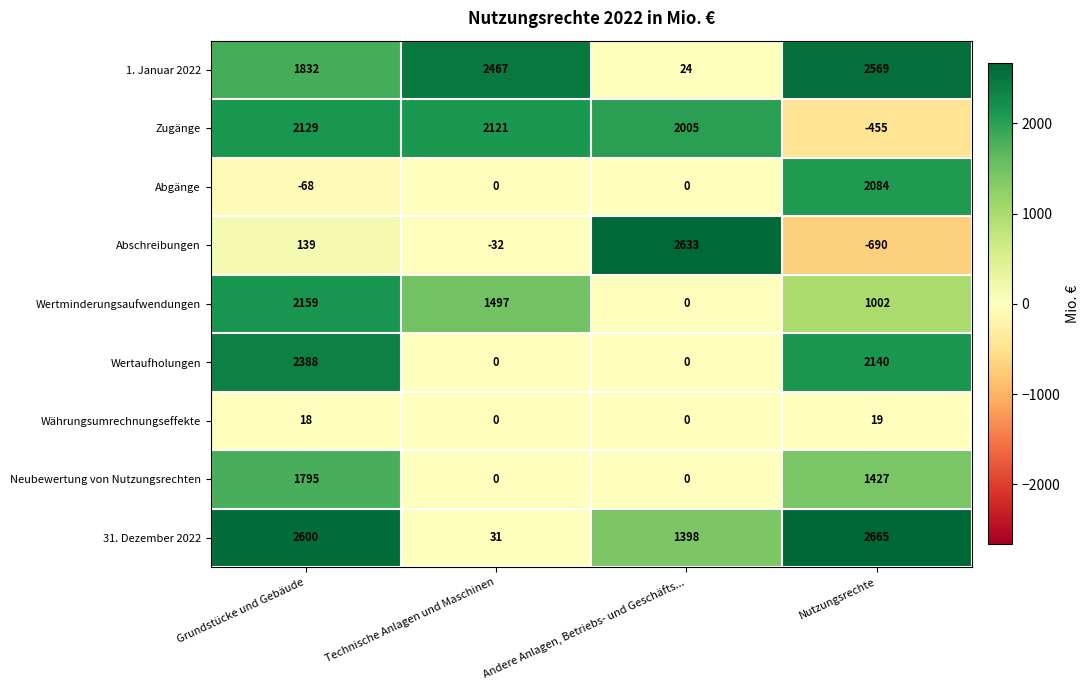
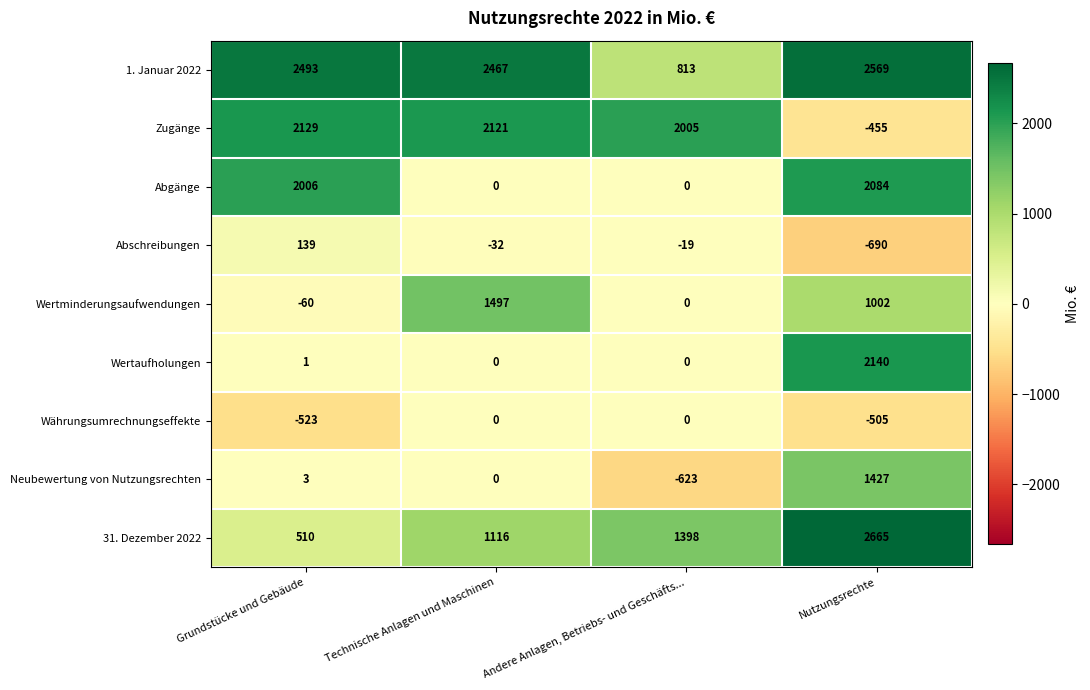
1. Januar 2022, Grundstücke und Gebäude: 1832 -> 2493
1. Januar 2022, Andere Anlagen, Betriebs- und Geschäfts...: 24 -> 813
Abgänge, Grundstücke und Gebäude: -68 -> 2006
Abschreibungen, Andere Anlagen, Betriebs- und Geschäfts...: 2633 -> -19
Wertminderungsaufwendungen, Grundstücke und Gebäude: 2159 -> -60
Wertaufholungen, Grundstücke und Gebäude: 2388 -> 1
Währungsumrechnungseffekte, Grundstücke und Gebäude: 18 -> -523
Währungsumrechnungseffekte, Nutzungsrechte: 19 -> -505
Neubewertung von Nutzungsrechten, Grundstücke und Gebäude: 1795 -> 3
Neubewertung von Nutzungsrechten, Andere Anlagen, Betriebs- und Geschäfts...: 0 -> -623
31. Dezember 2022, Grundstücke und Gebäude: 2600 -> 510
31. Dezember 2022, Technische Anlagen und Maschinen: 31 -> 1116
